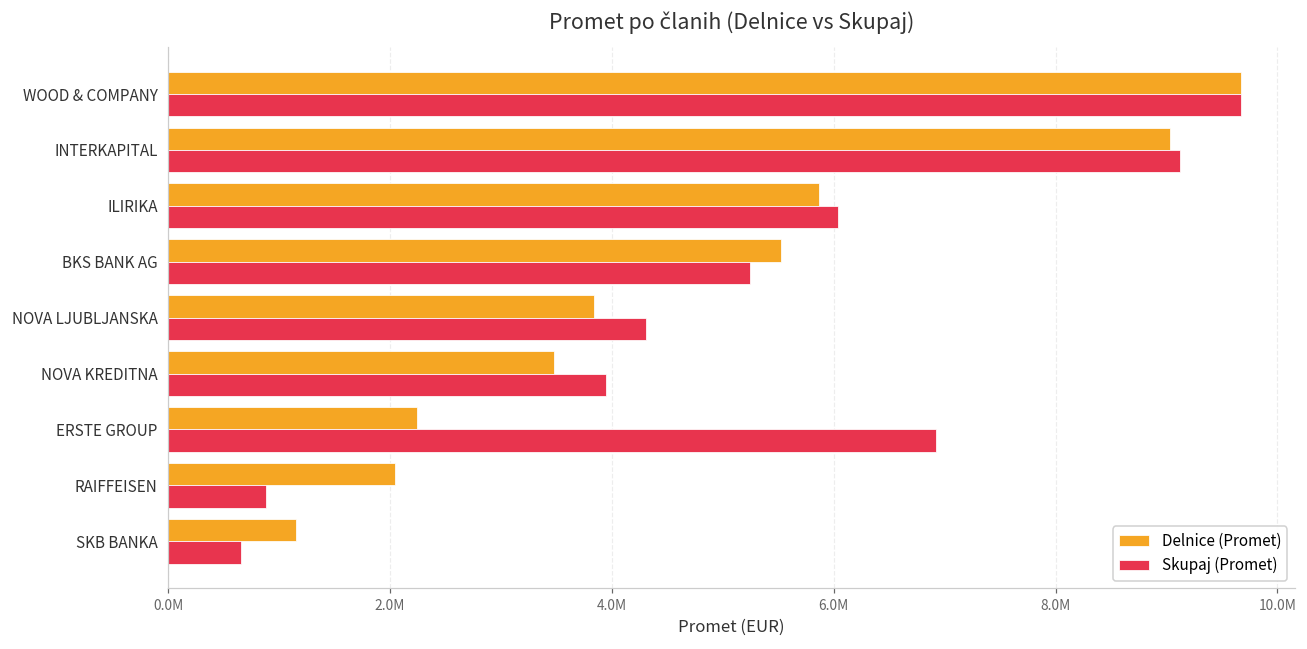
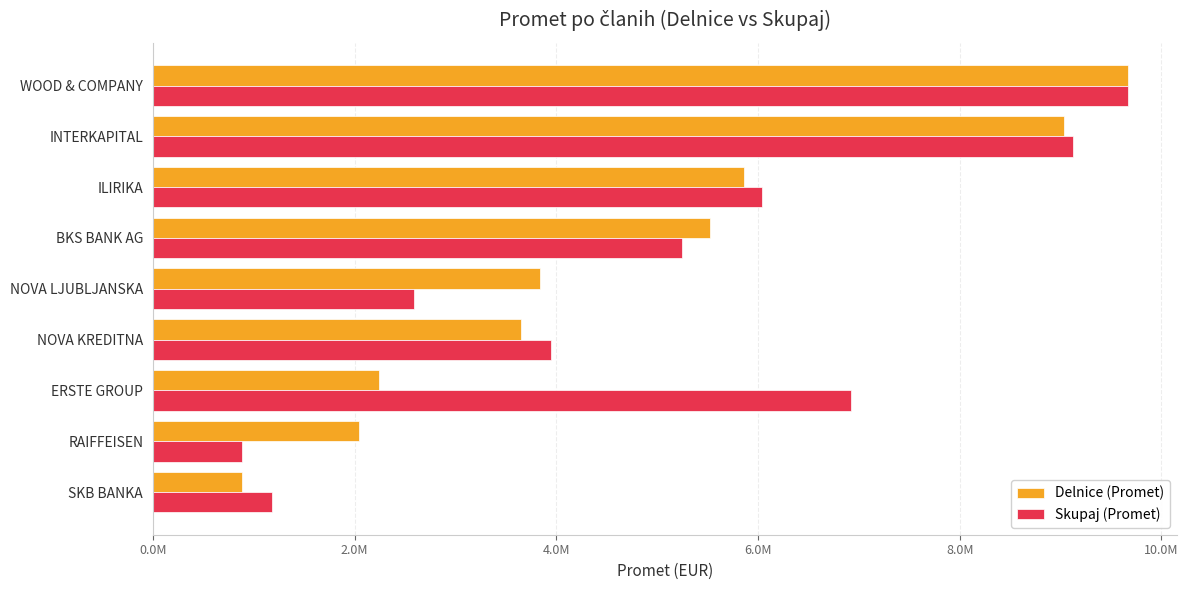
Skupaj (Promet), NOVA LJUBLJANSKA: 4310000 -> 2590000
Delnice (Promet), NOVA KREDITNA: 3480000 -> 3650000
Delnice (Promet), SKB BANKA: 1150000 -> 880000
Skupaj (Promet), SKB BANKA: 650000 -> 1180000
